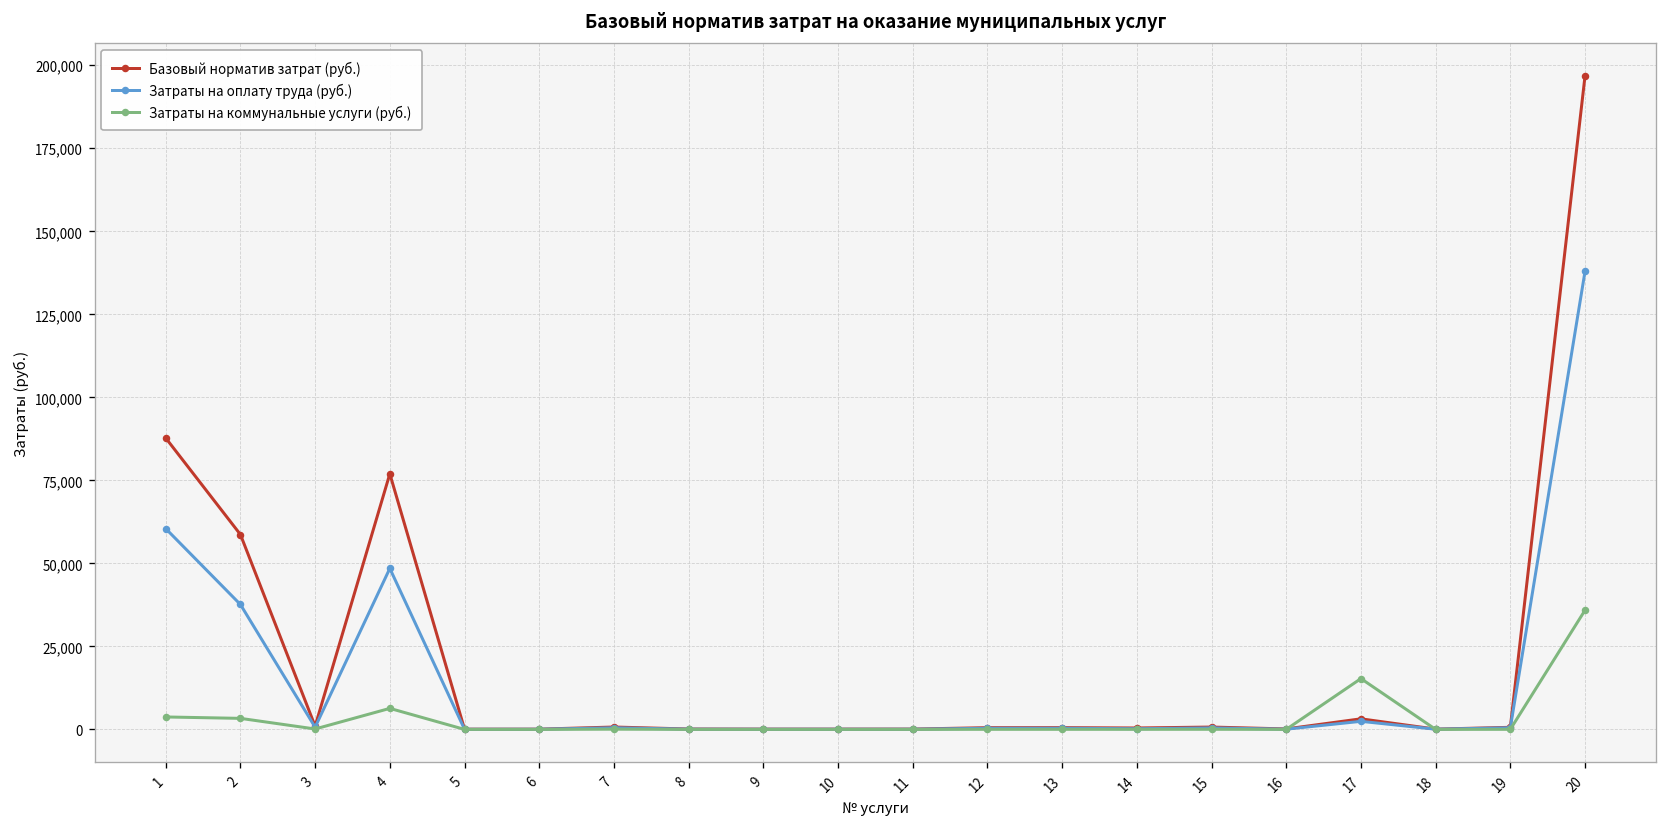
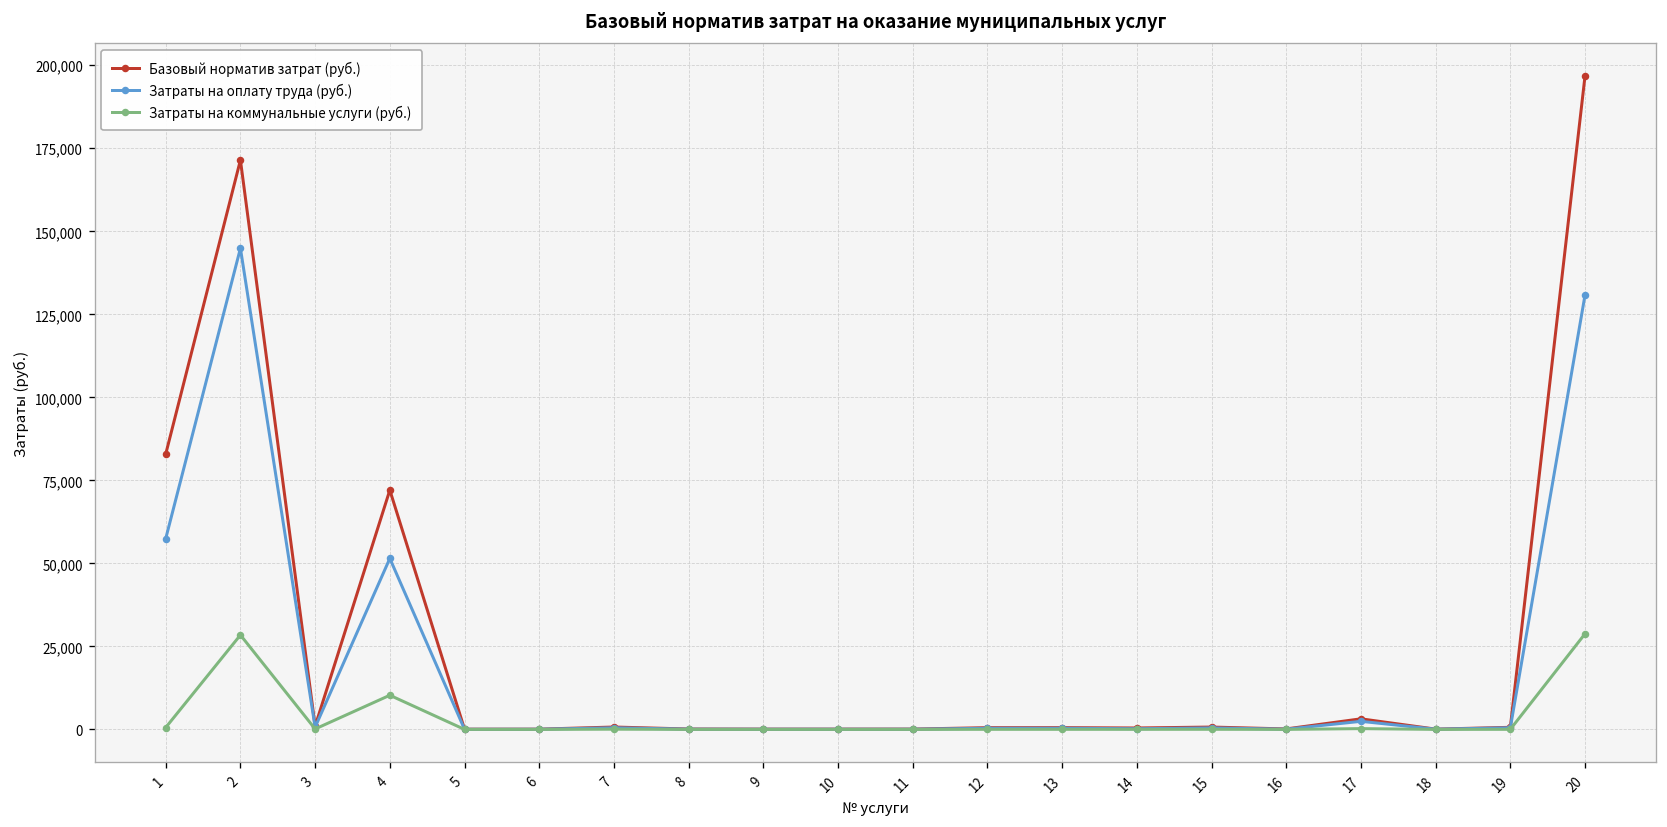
Базовый норматив затрат (руб.), 1: 88,000 -> 83,000
Затраты на оплату труда (руб.), 1: 60,000 -> 57,000
Затраты на коммунальные услуги (руб.), 1: 4,000 -> 1,000
Базовый норматив затрат (руб.), 2: 59,000 -> 171,000
Затраты на оплату труда (руб.), 2: 38,000 -> 145,000
Затраты на коммунальные услуги (руб.), 2: 3,000 -> 28,000
Базовый норматив затрат (руб.), 4: 77,000 -> 72,000
Затраты на оплату труда (руб.), 4: 48,000 -> 51,000
Затраты на коммунальные услуги (руб.), 4: 6,000 -> 10,000
Затраты на коммунальные услуги (руб.), 17: 15,000 -> 0
Затраты на оплату труда (руб.), 20: 138,000 -> 131,000
Затраты на коммунальные услуги (руб.), 20: 36,000 -> 29,000
